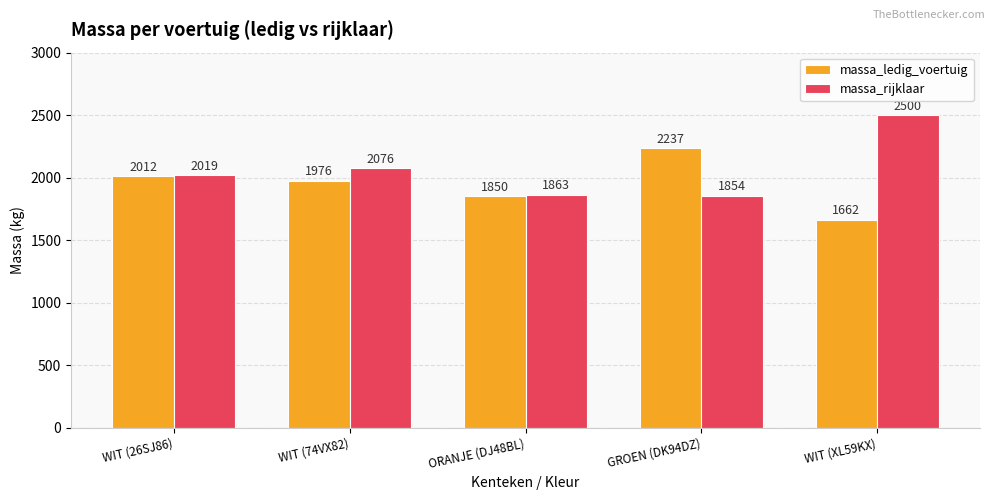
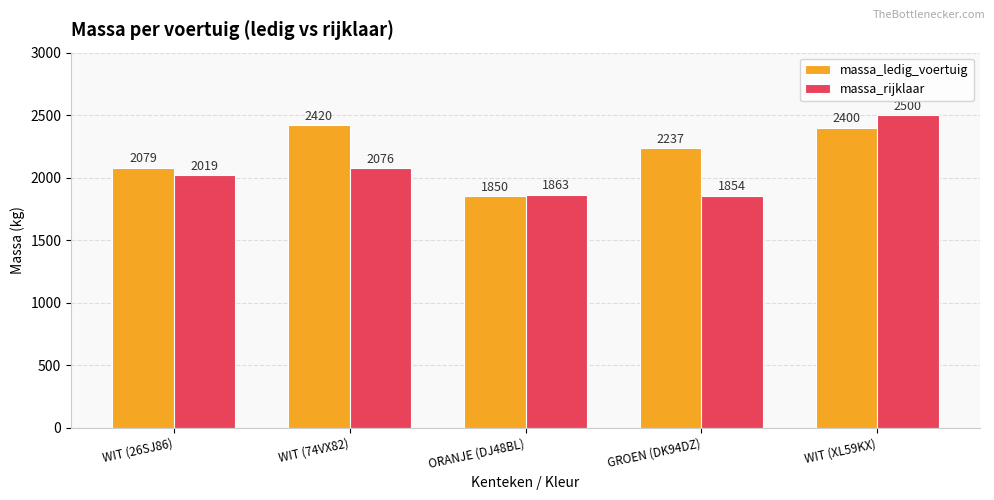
massa_ledig_voertuig, WIT (26SJ86): 2012 -> 2079
massa_ledig_voertuig, WIT (74VX82): 1976 -> 2420
massa_ledig_voertuig, WIT (XL59KX): 1662 -> 2400
